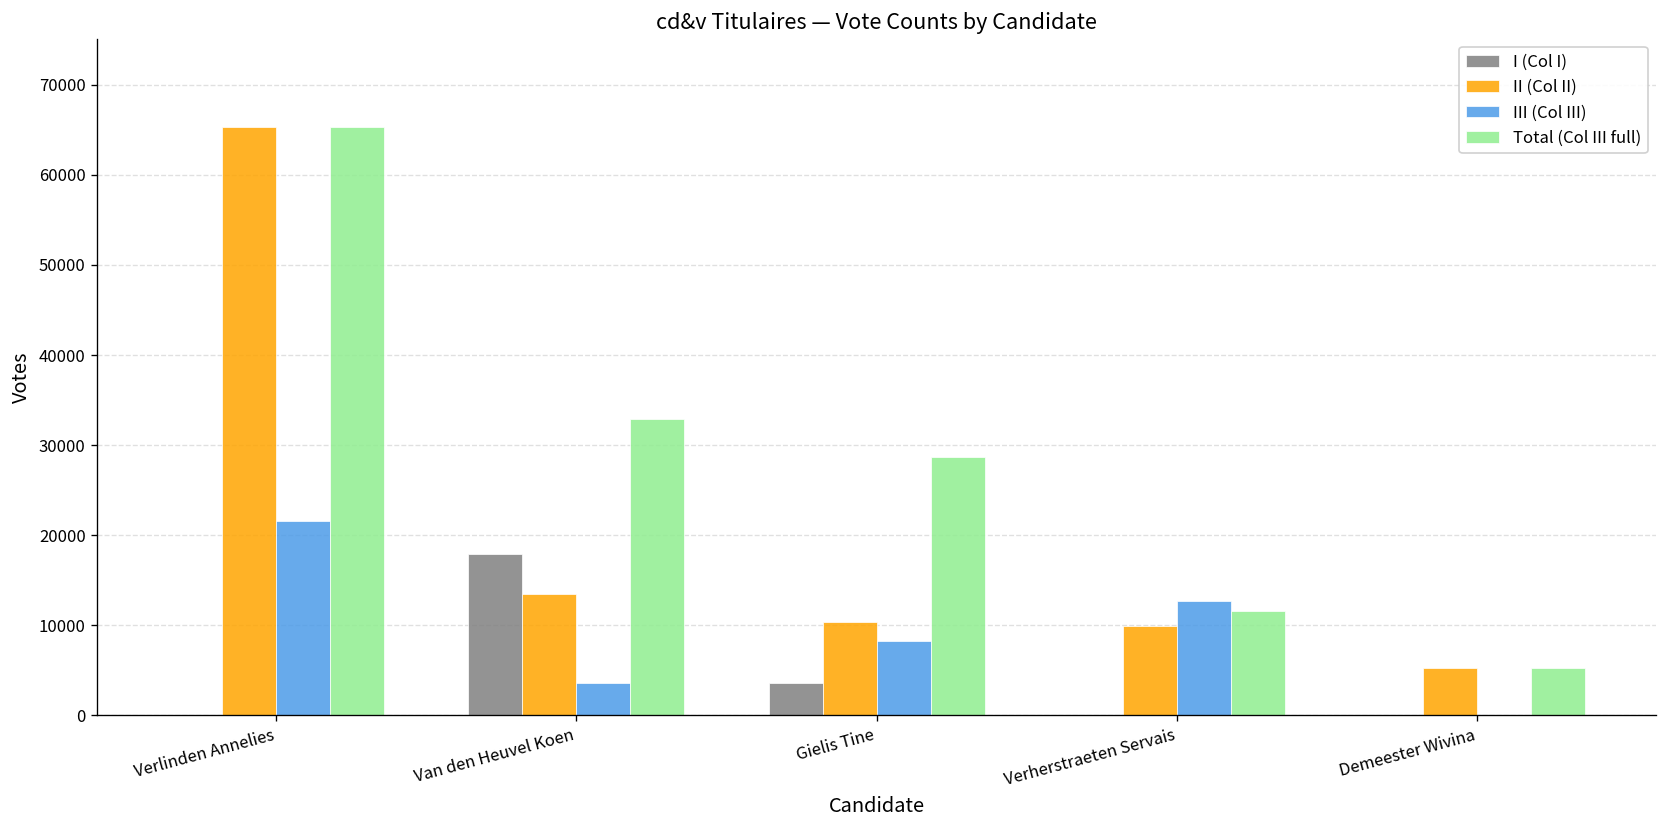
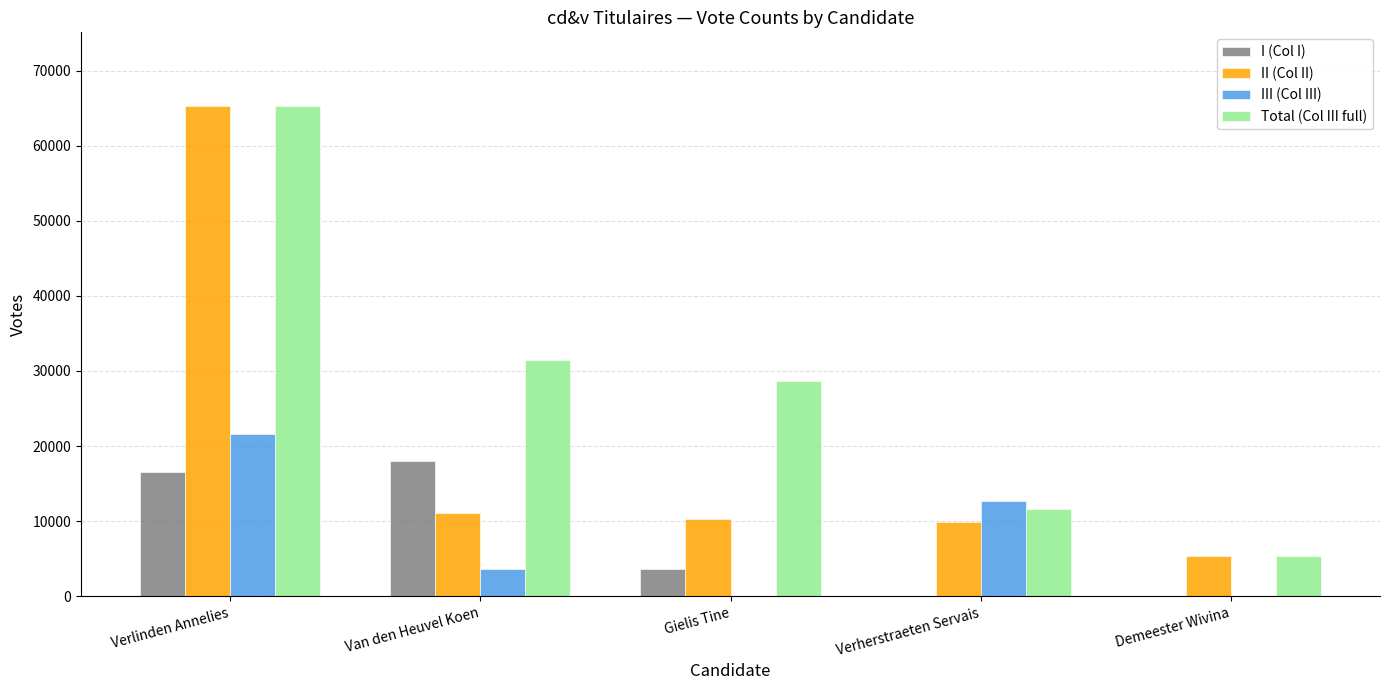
I (Col I), Verlinden Annelies: 0 -> 16000
II (Col II), Van den Heuvel Koen: 14000 -> 11000
Total (Col III full), Van den Heuvel Koen: 33000 -> 31000
III (Col III), Gielis Tine: 8000 -> 0
